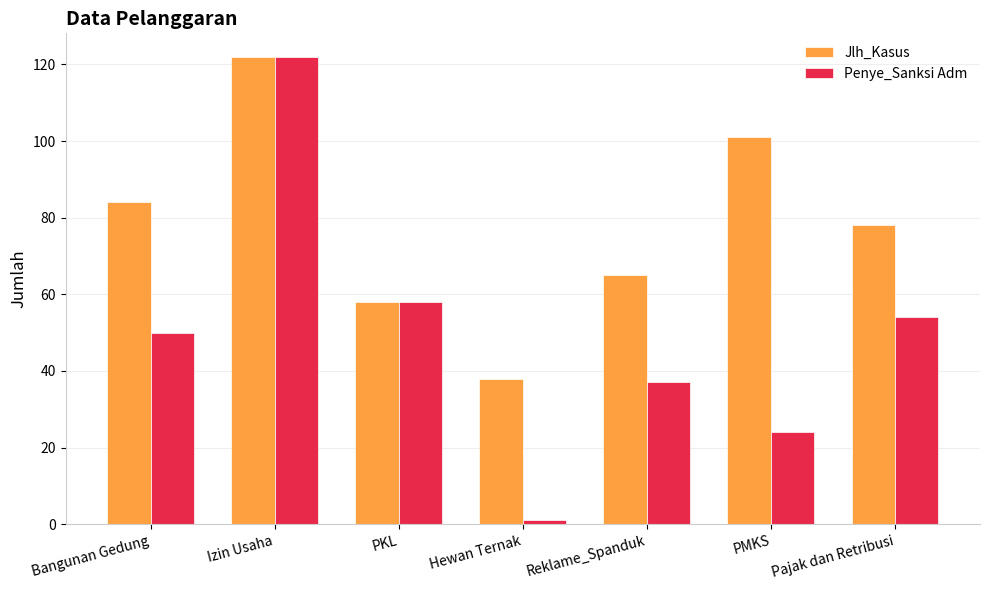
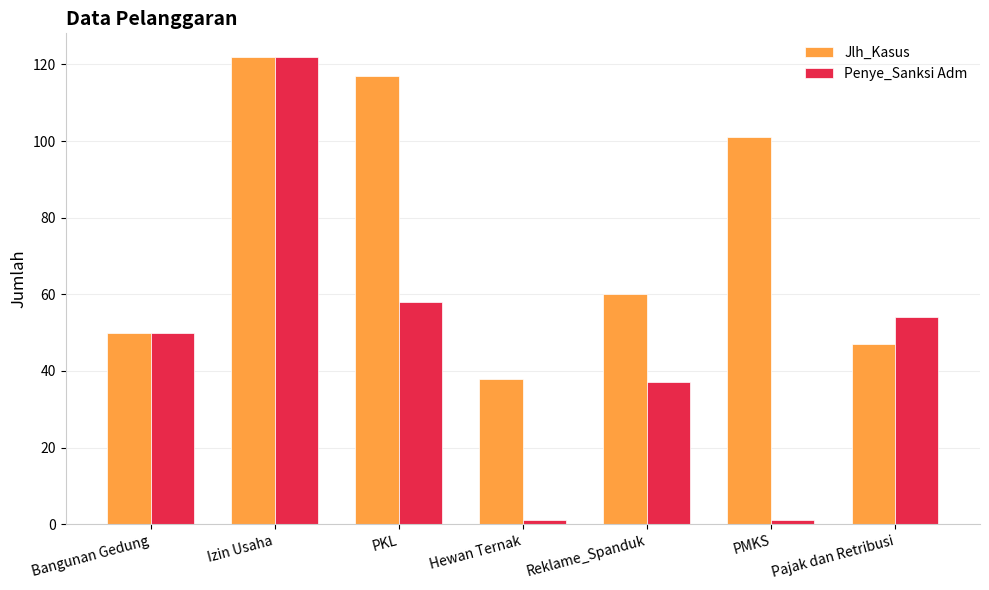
Jlh_Kasus, Bangunan Gedung: 84 -> 50
Jlh_Kasus, PKL: 58 -> 117
Jlh_Kasus, Reklame_Spanduk: 65 -> 60
Penye_Sanksi Adm, PMKS: 24 -> 1
Jlh_Kasus, Pajak dan Retribusi: 78 -> 47
